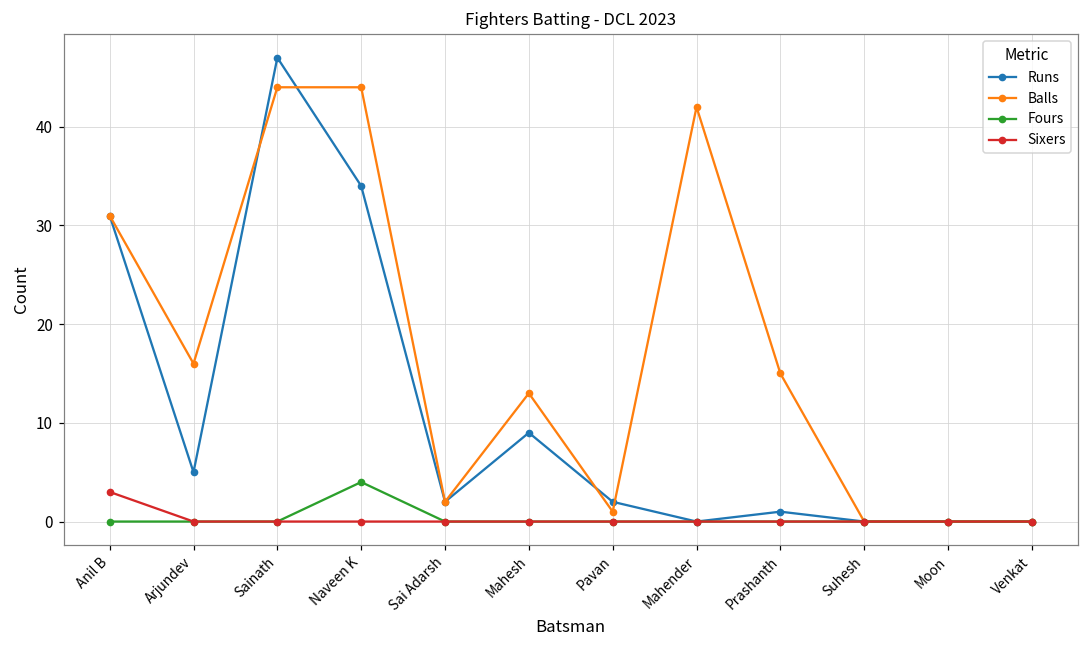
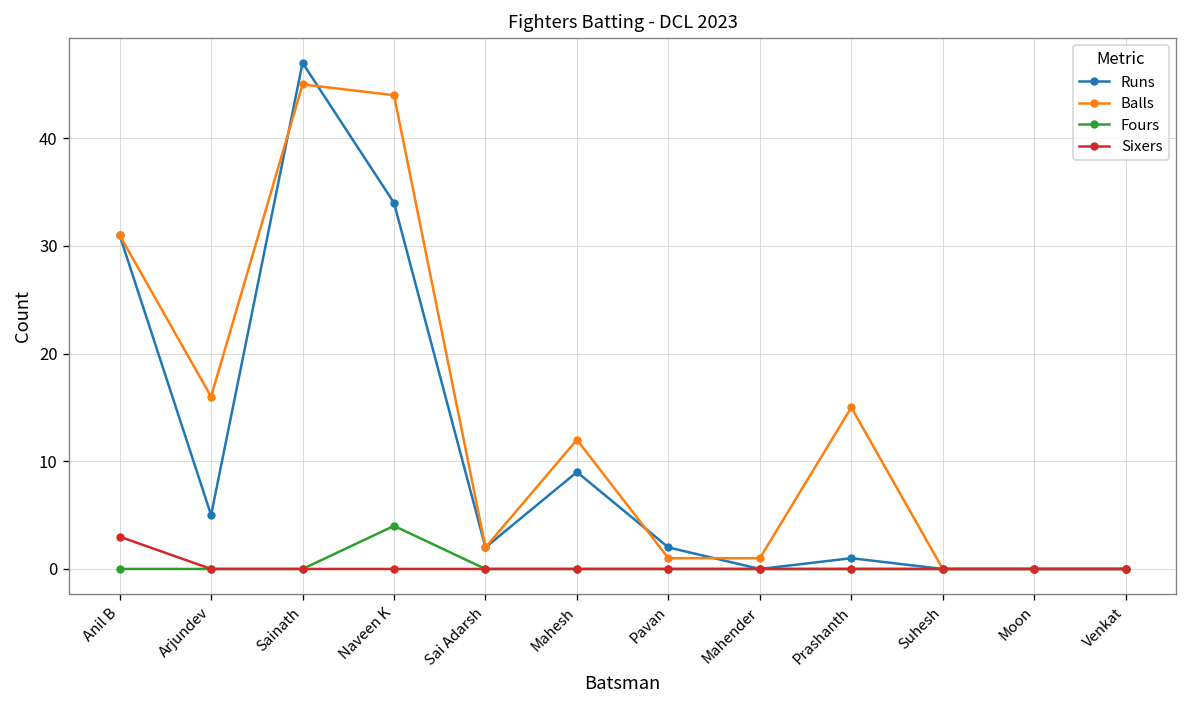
Balls, Sainath: 44 -> 45
Balls, Mahesh: 13 -> 12
Balls, Mahender: 42 -> 1
